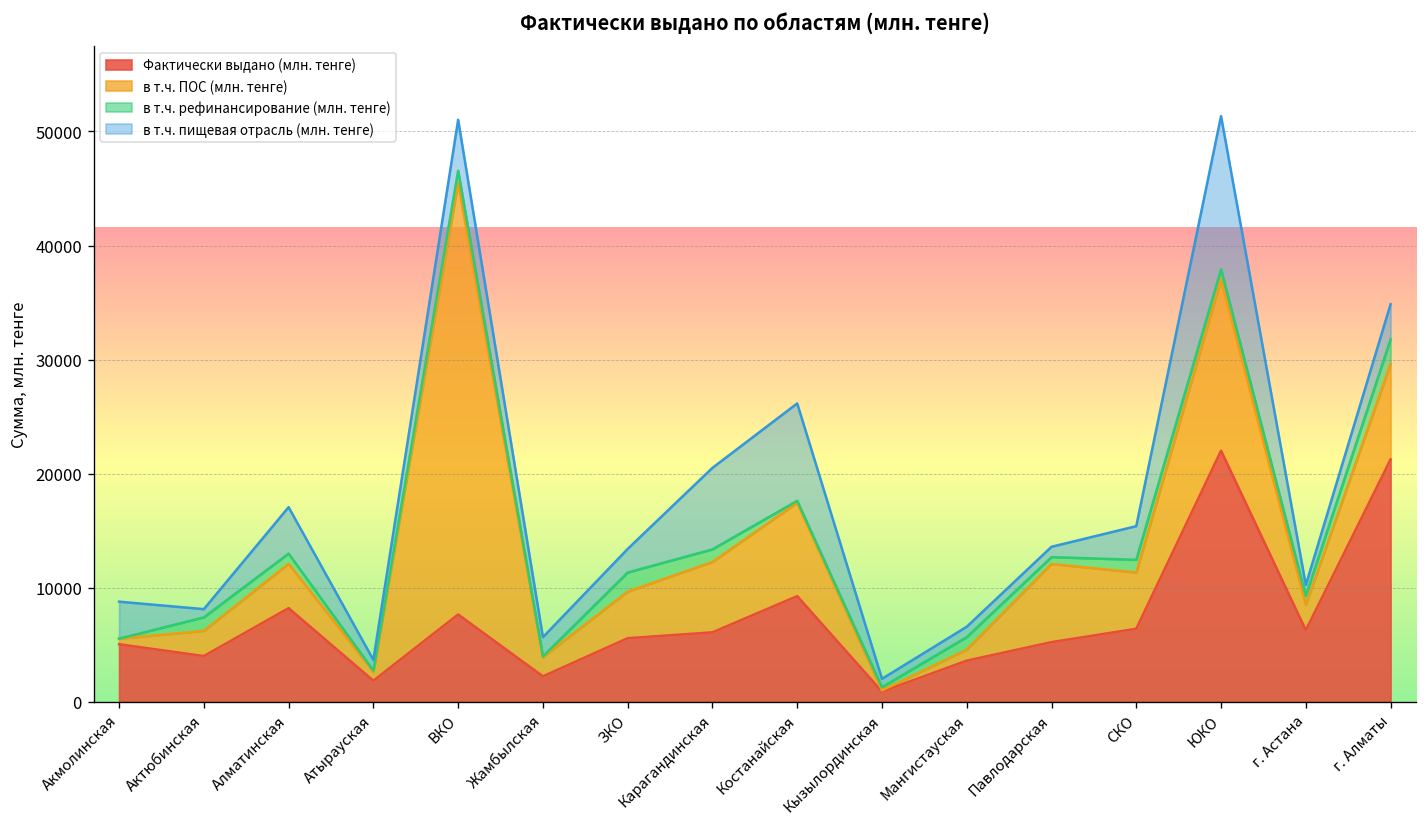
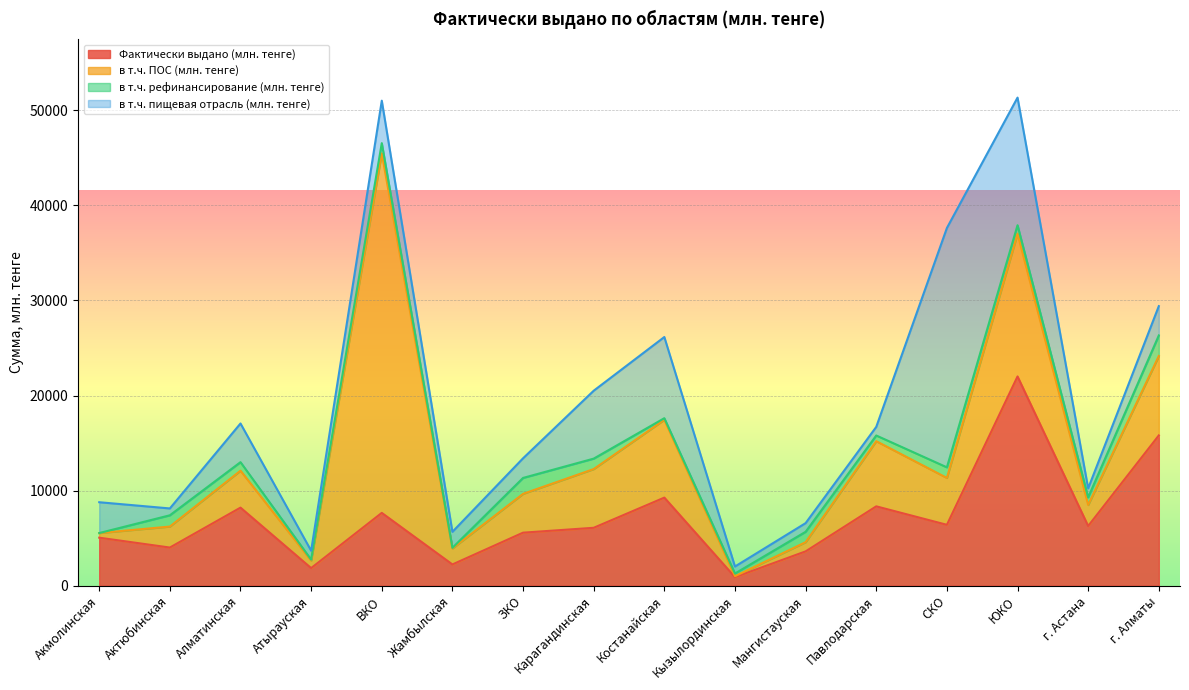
Фактически выдано (млн. тенге), Павлодарская: 5000 -> 8000
в т.ч. пищевая отрасль (млн. тенге), СКО: 3000 -> 25000
Фактически выдано (млн. тенге), г. Алматы: 21000 -> 16000
